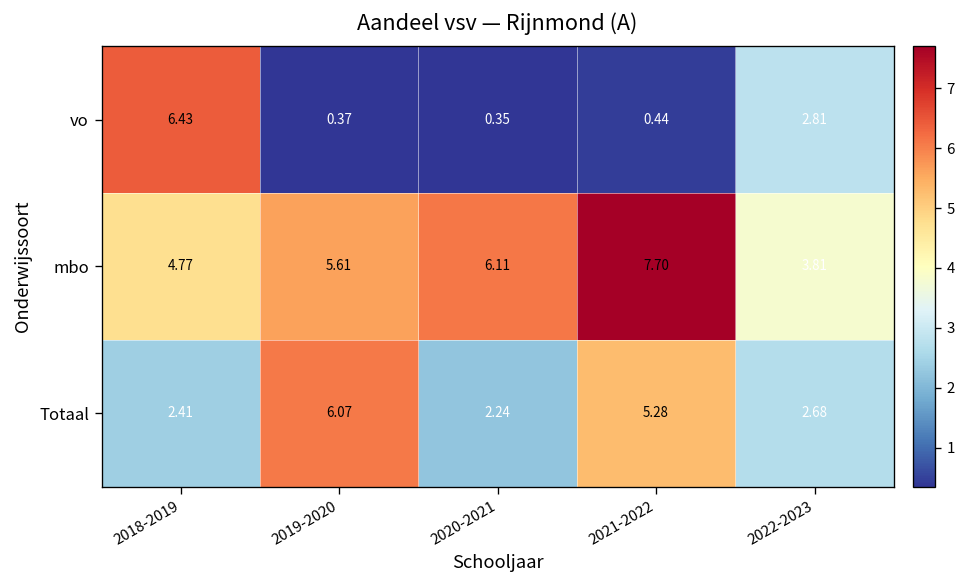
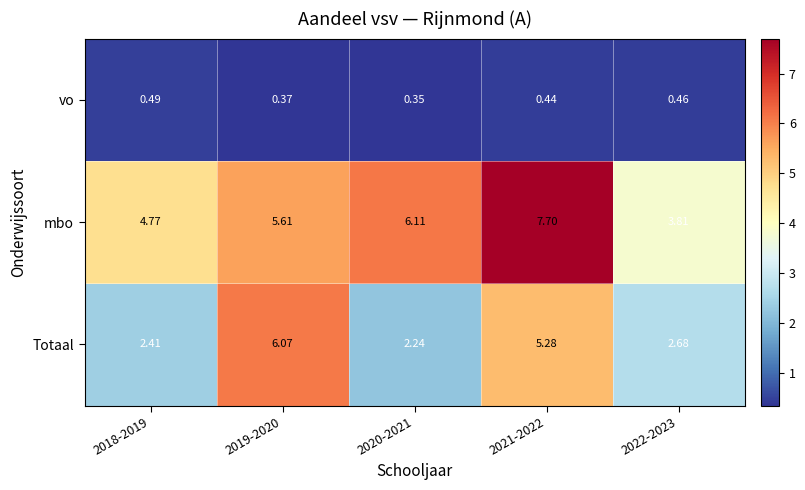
vo, 2018-2019: 6.43 -> 0.49
vo, 2022-2023: 2.81 -> 0.46
